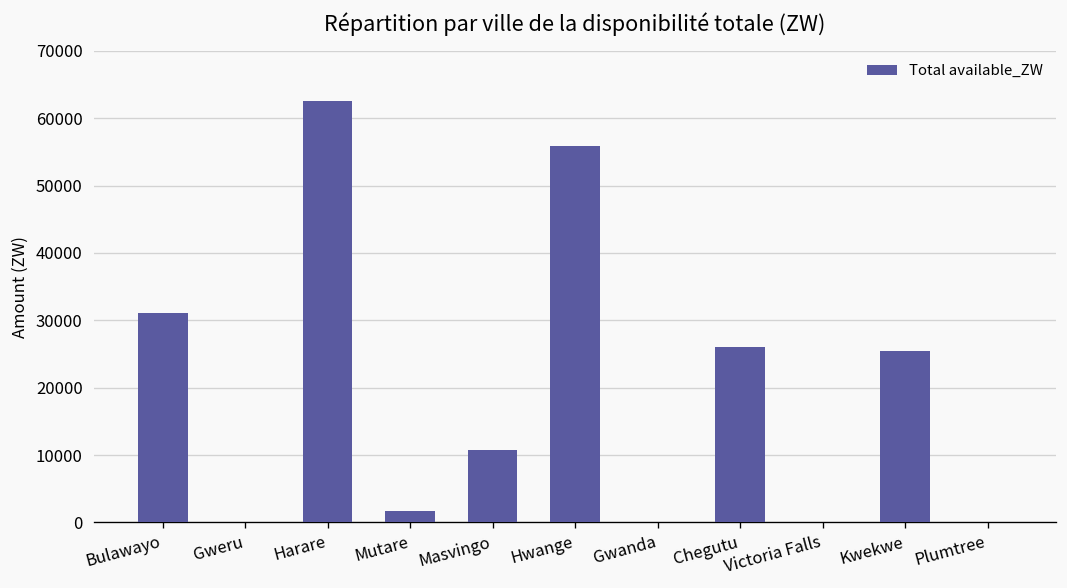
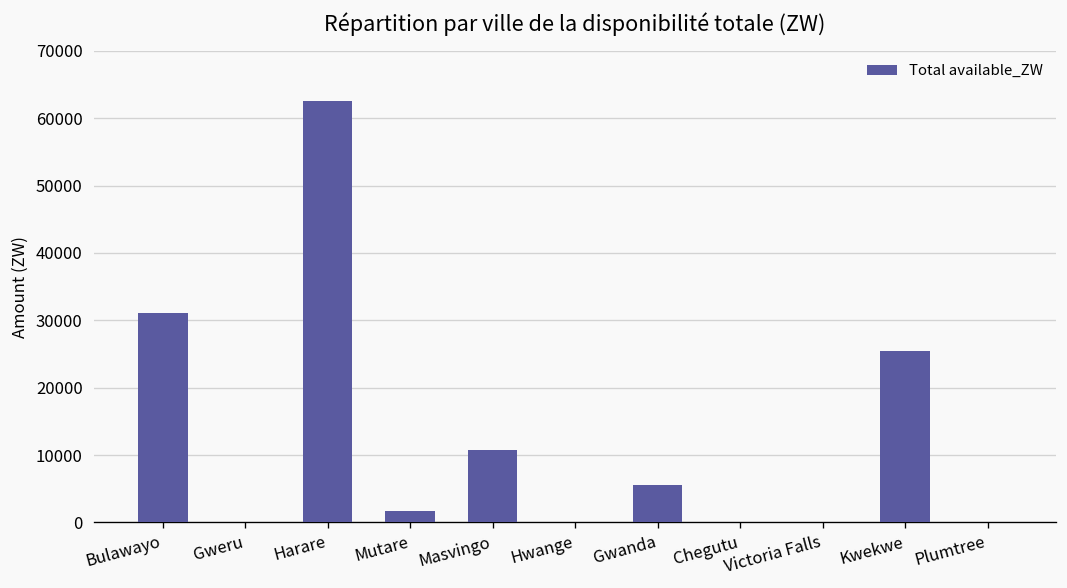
Hwange: 56000 -> 0
Gwanda: 0 -> 6000
Chegutu: 26000 -> 0
